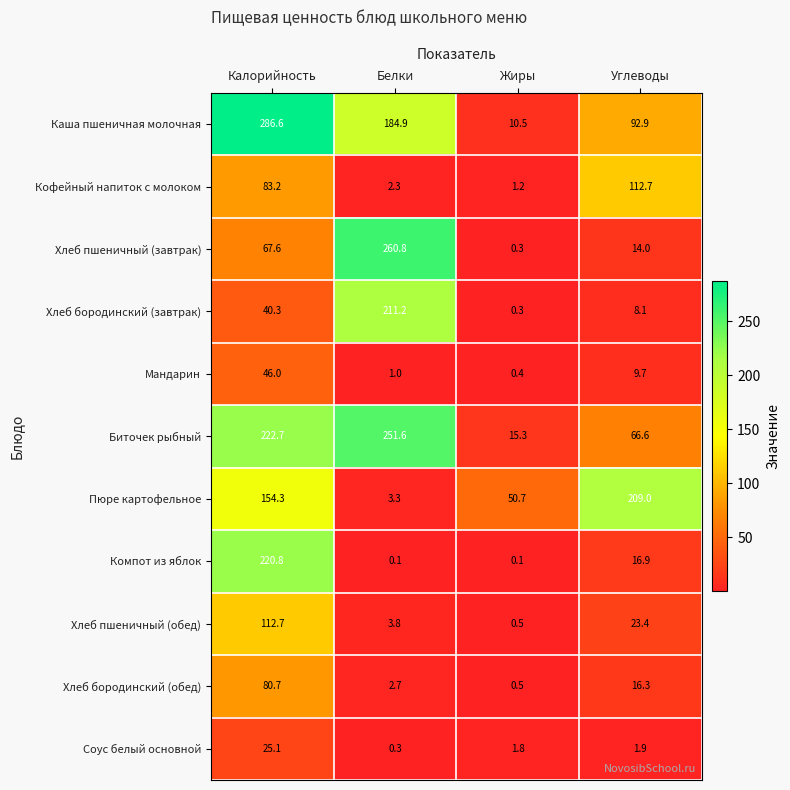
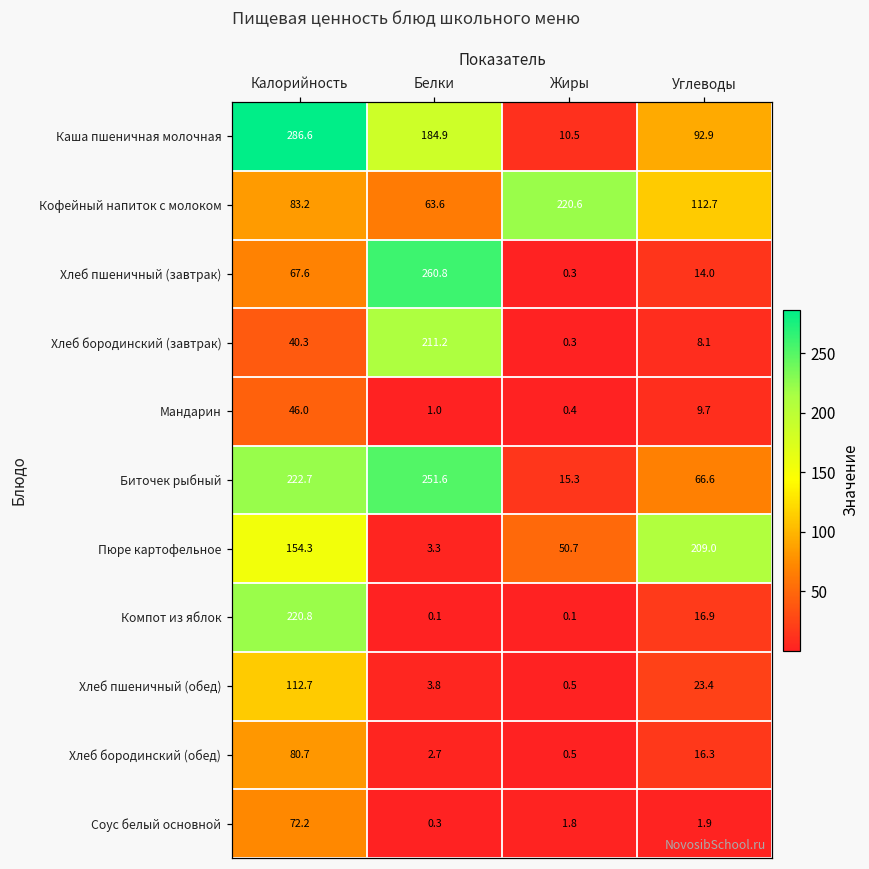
Кофейный напиток с молоком, Белки: 2.3 -> 63.6
Кофейный напиток с молоком, Жиры: 1.2 -> 220.6
Соус белый основной, Калорийность: 25.1 -> 72.2
